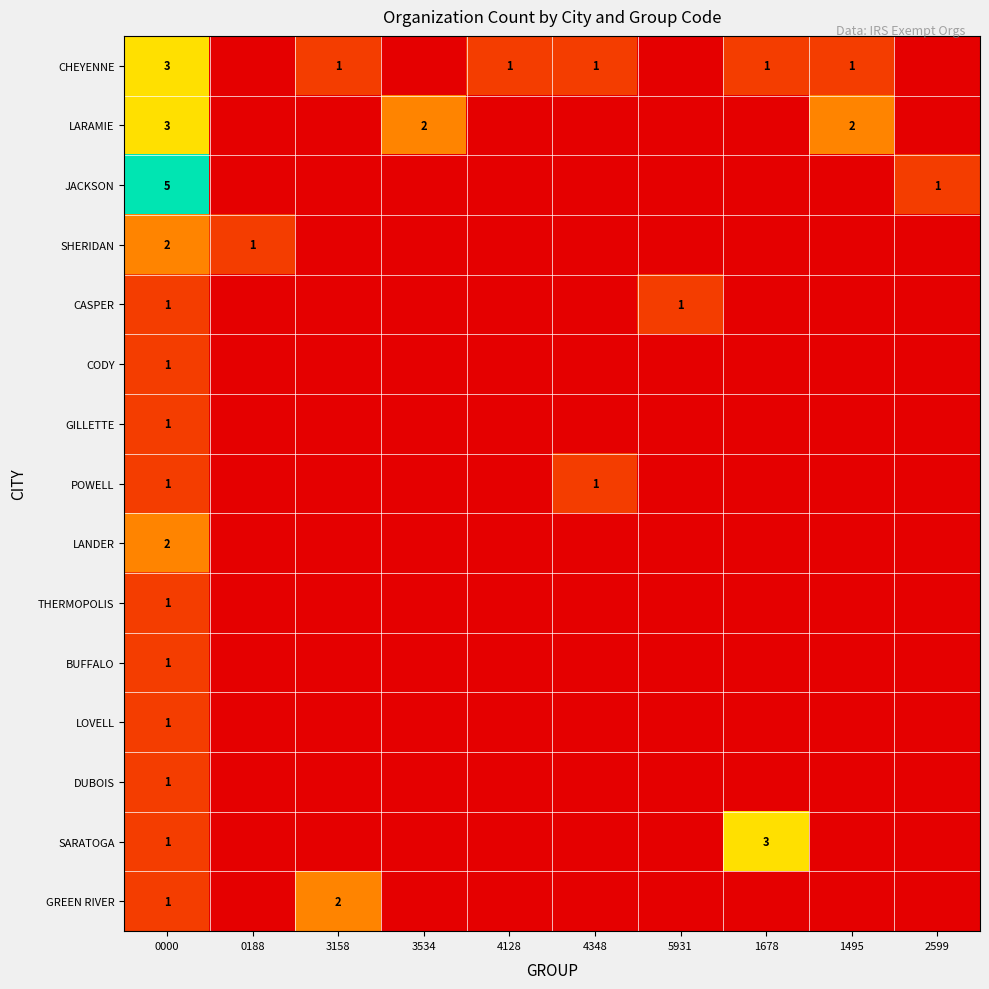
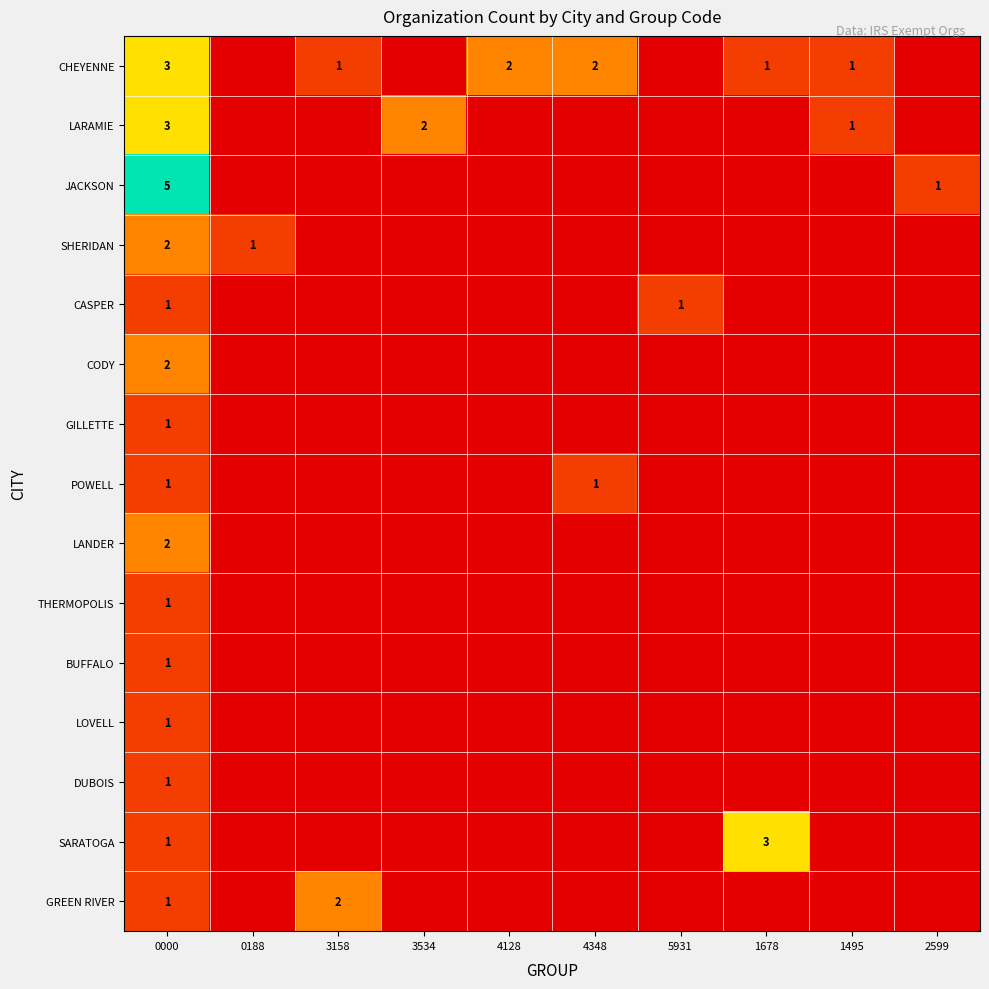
CHEYENNE, 4128: 1 -> 2
CHEYENNE, 4348: 1 -> 2
LARAMIE, 1495: 2 -> 1
CODY, 0000: 1 -> 2
